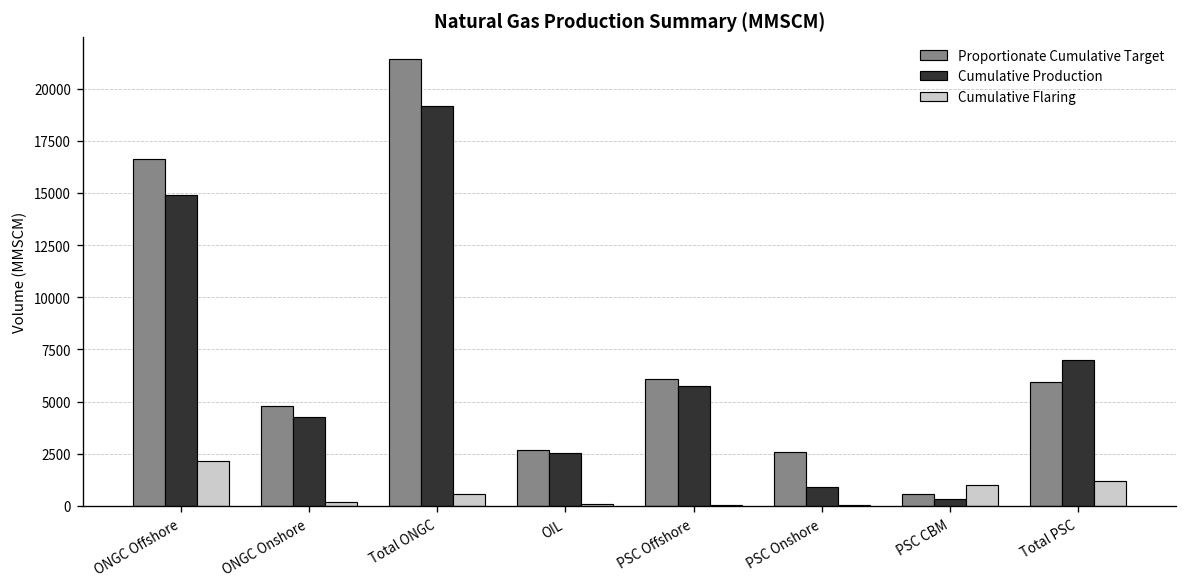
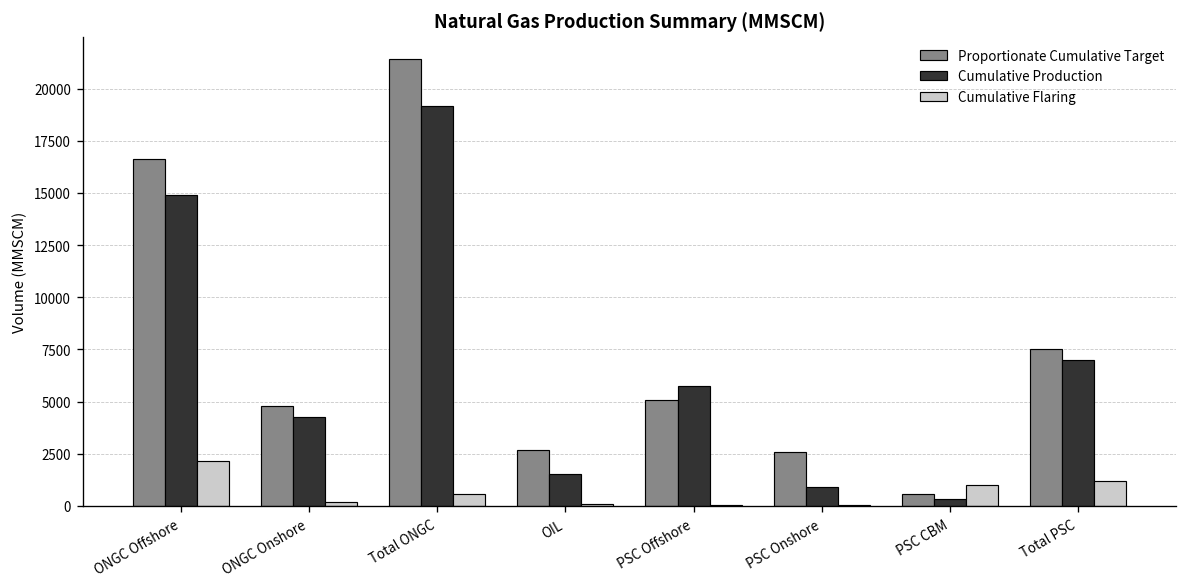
Cumulative Production, OIL: 2500 -> 1500
Proportionate Cumulative Target, PSC Offshore: 6100 -> 5100
Proportionate Cumulative Target, Total PSC: 5900 -> 7500
